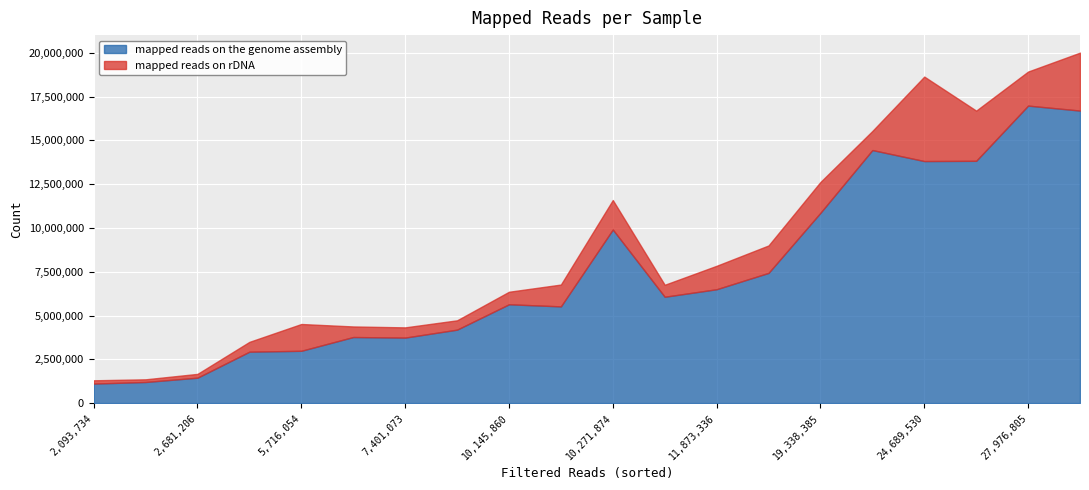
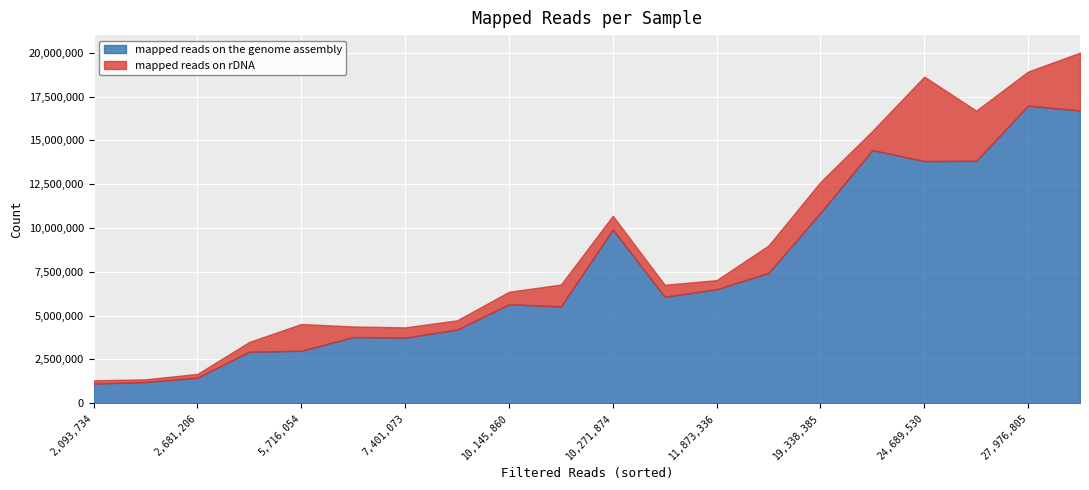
mapped reads on rDNA, 10,271,874: 1,700,000 -> 800,000
mapped reads on rDNA, 11,873,336: 1,300,000 -> 500,000
